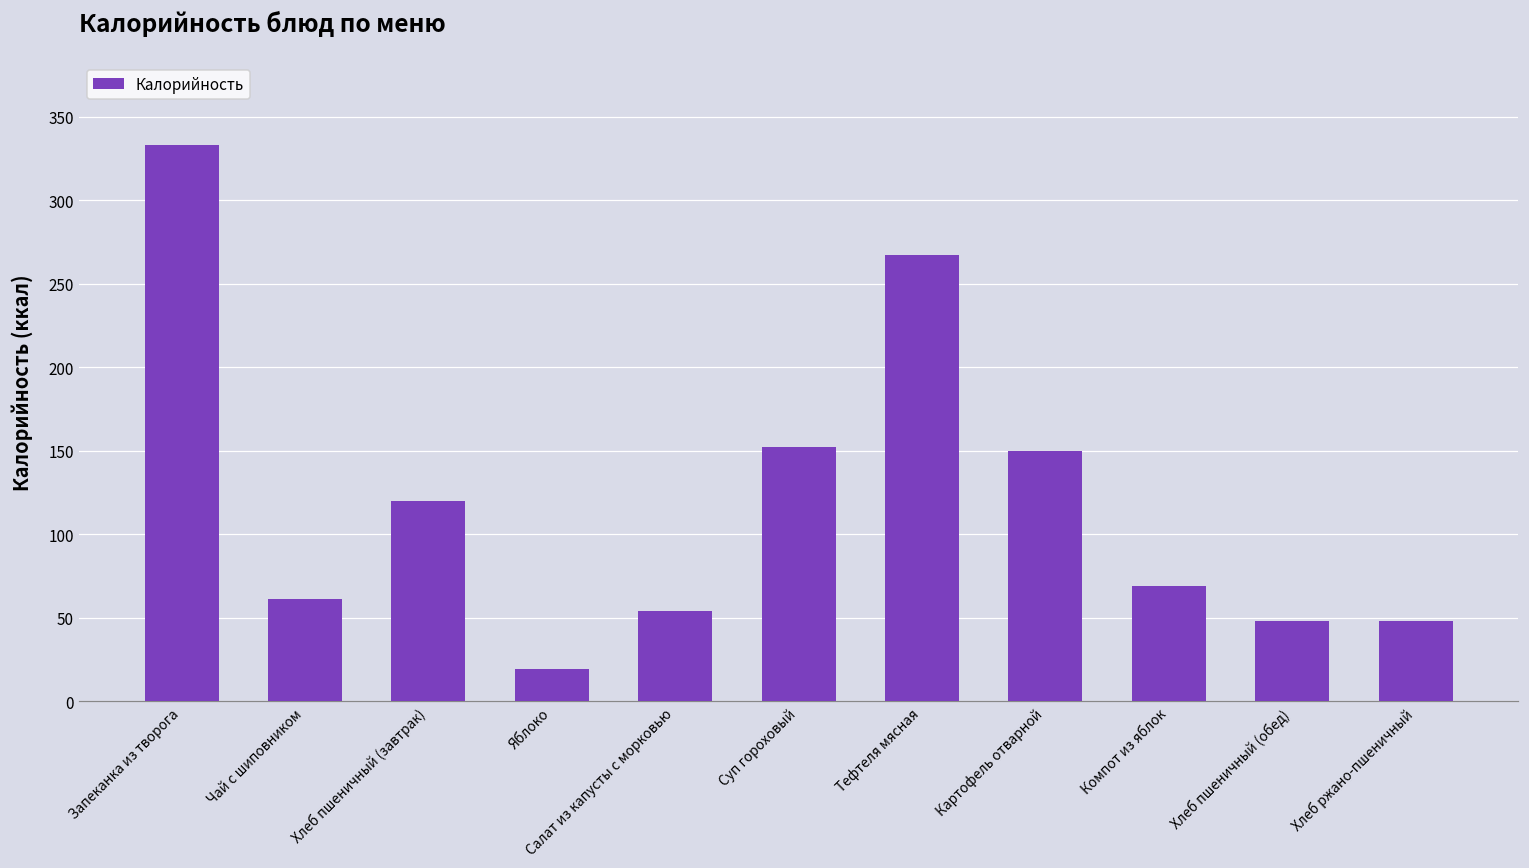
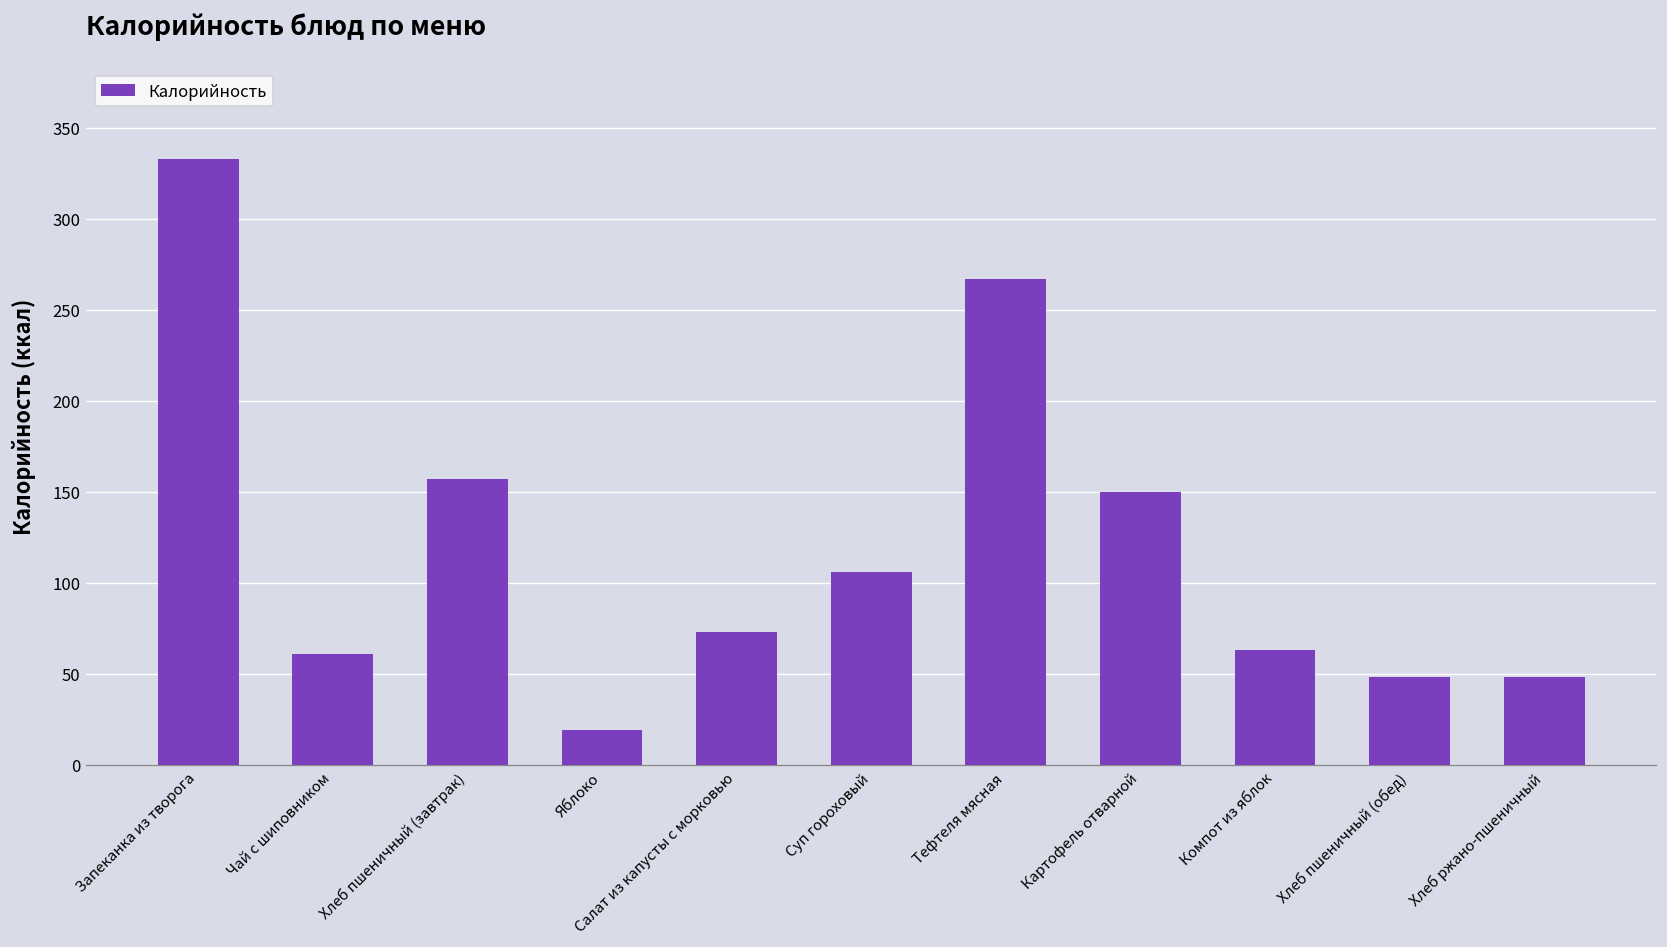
Хлеб пшеничный (завтрак): 120 -> 157
Салат из капусты с морковью: 54 -> 73
Суп гороховый: 152 -> 106
Компот из яблок: 69 -> 63
